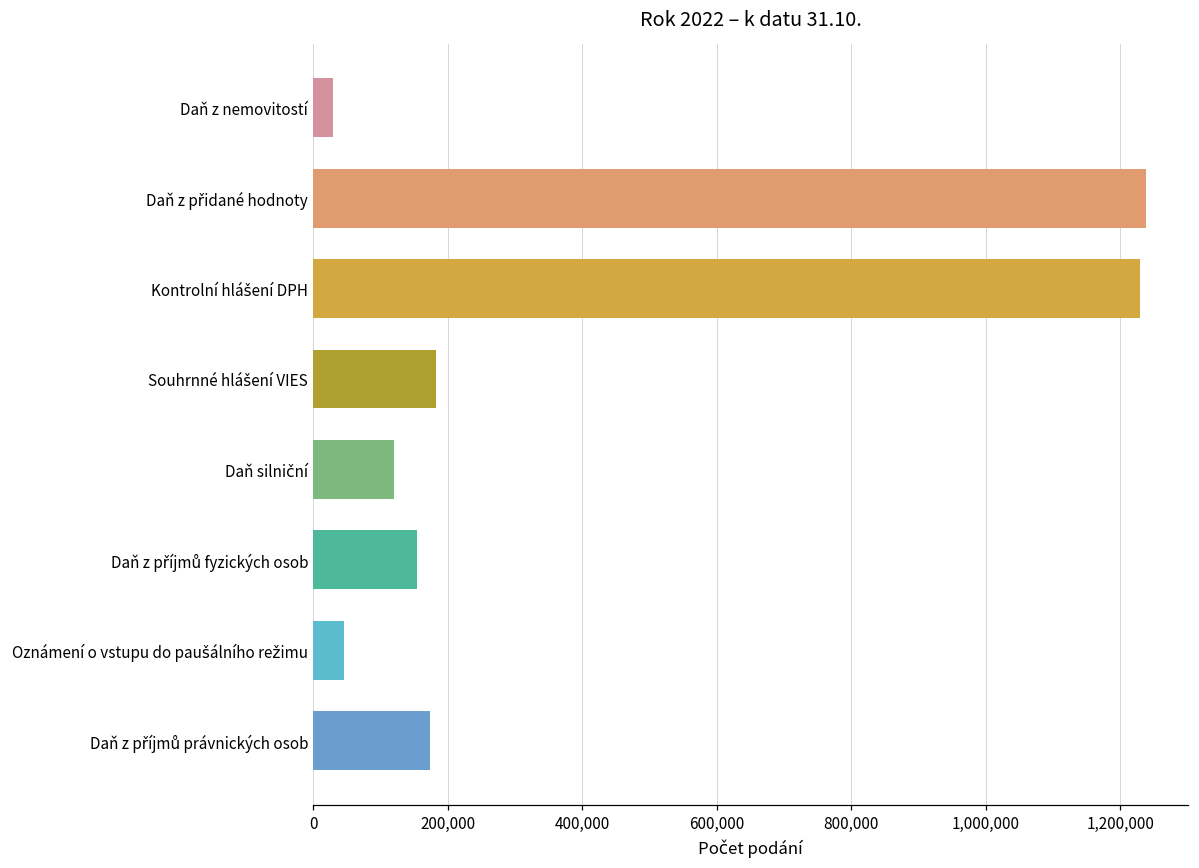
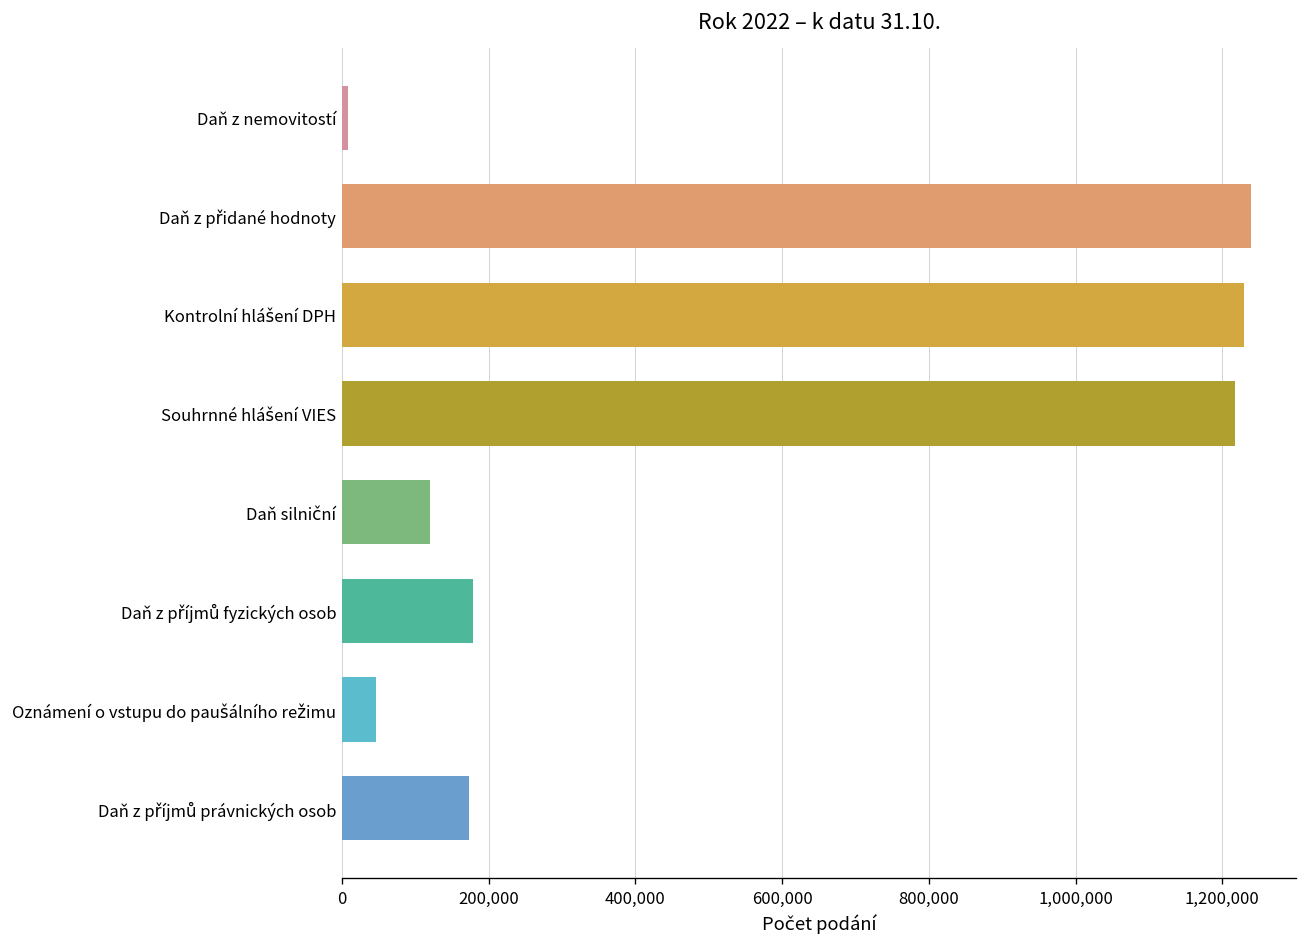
Daň z nemovitostí: 30,000 -> 10,000
Souhrnné hlášení VIES: 180,000 -> 1,220,000
Daň z příjmů fyzických osob: 150,000 -> 180,000
